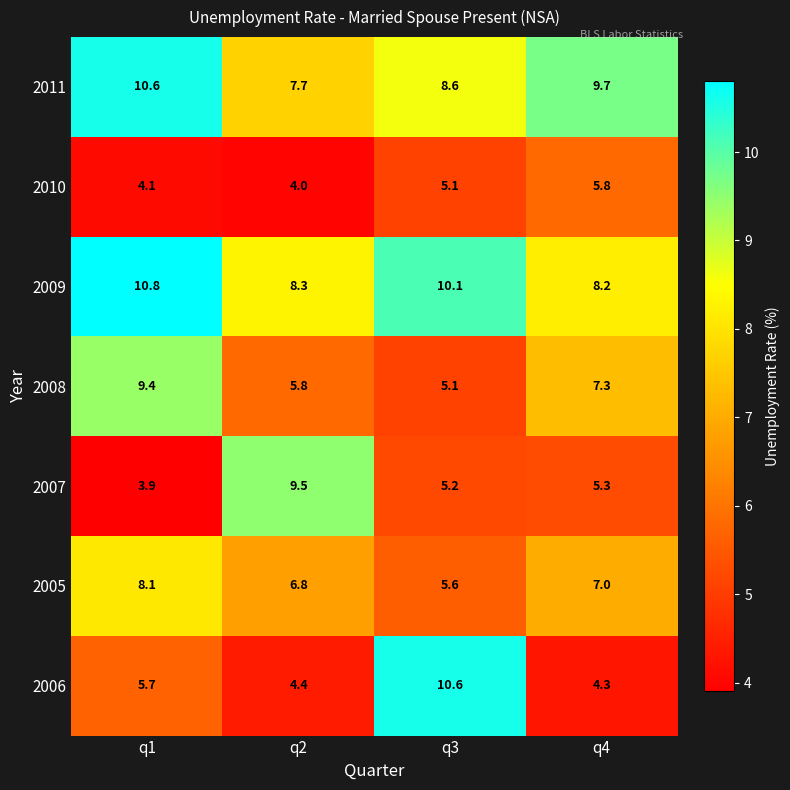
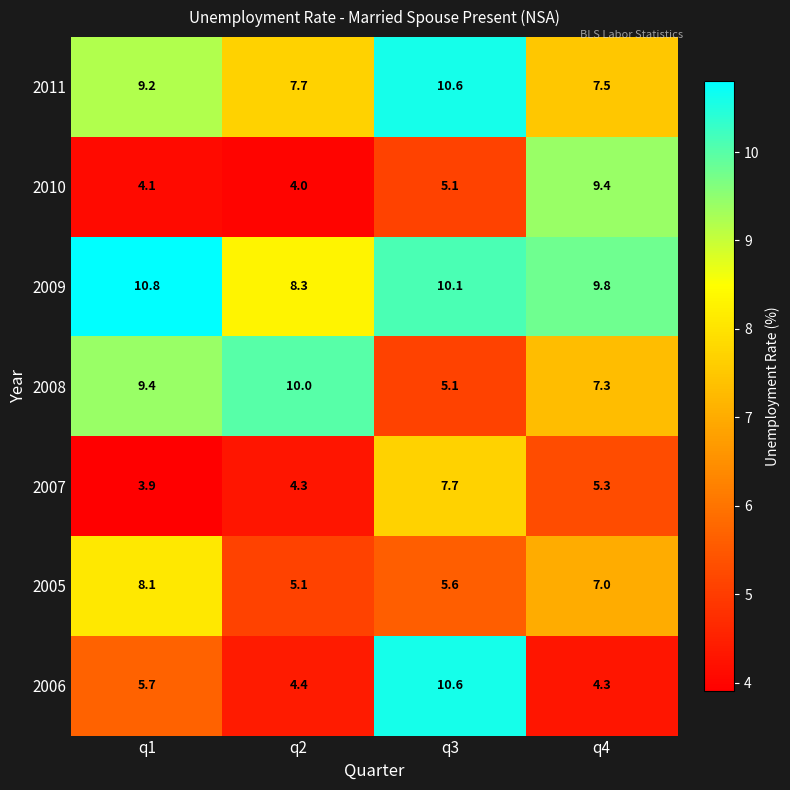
2011, q1: 10.6 -> 9.2
2011, q3: 8.6 -> 10.6
2011, q4: 9.7 -> 7.5
2010, q4: 5.8 -> 9.4
2009, q4: 8.2 -> 9.8
2008, q2: 5.8 -> 10.0
2007, q2: 9.5 -> 4.3
2007, q3: 5.2 -> 7.7
2005, q2: 6.8 -> 5.1
